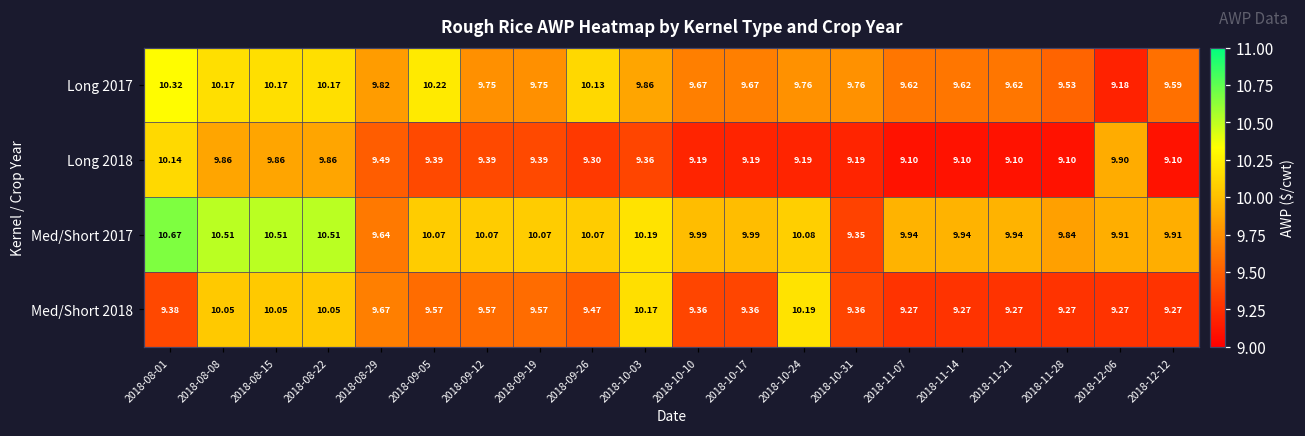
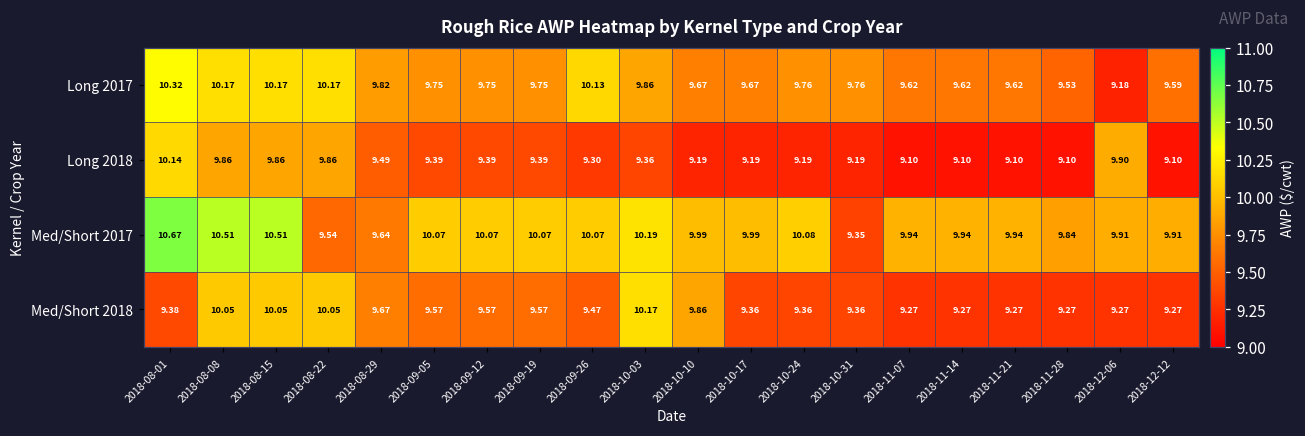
Long 2017, 2018-09-05: 10.22 -> 9.75
Med/Short 2017, 2018-08-22: 10.51 -> 9.54
Med/Short 2018, 2018-10-10: 9.36 -> 9.86
Med/Short 2018, 2018-10-24: 10.19 -> 9.36
